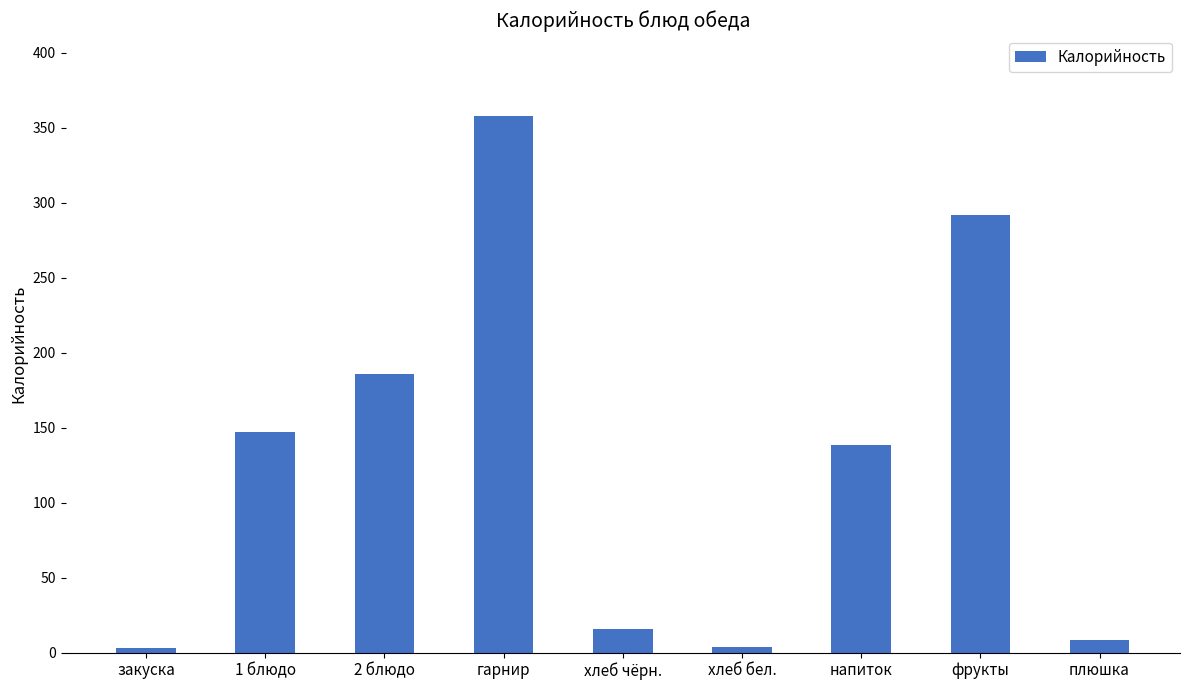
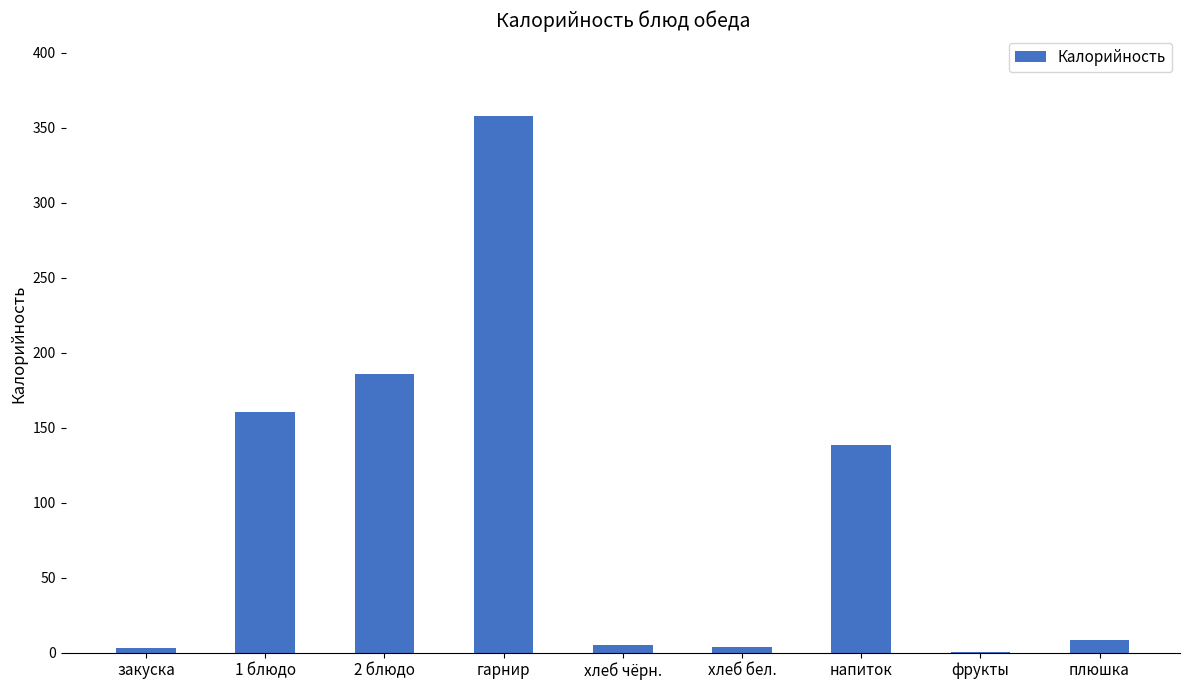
1 блюдо: 147 -> 160
хлеб чёрн.: 16 -> 5
фрукты: 292 -> 1
